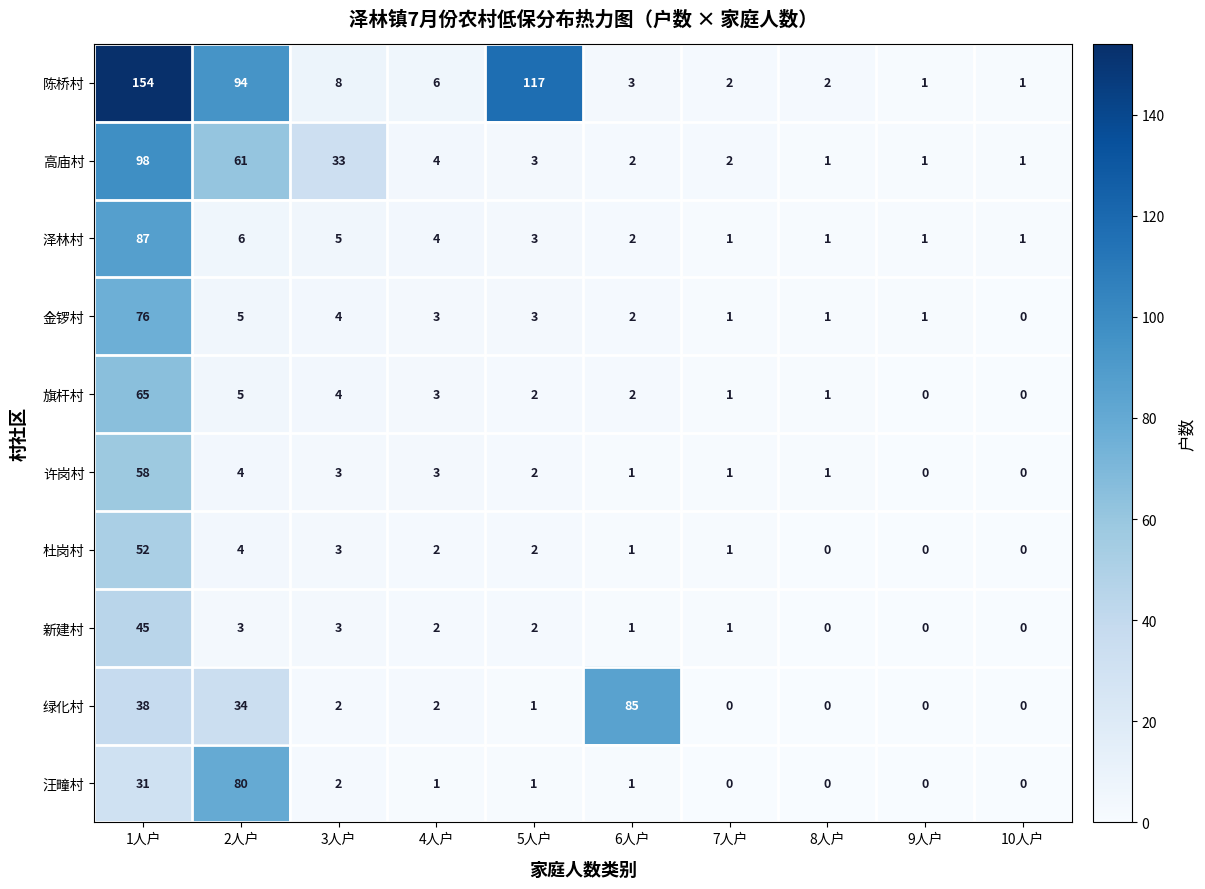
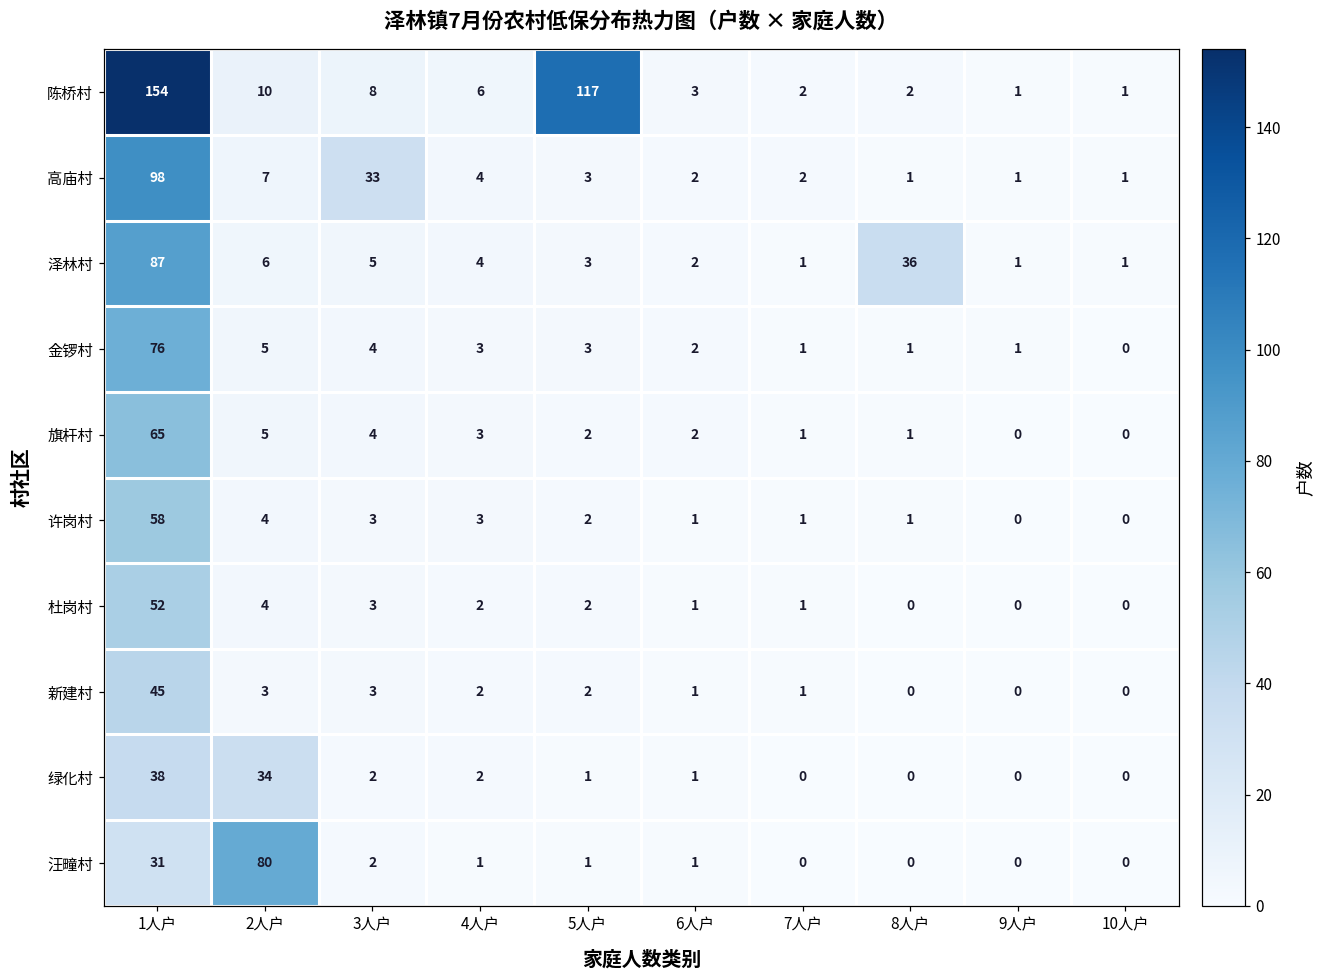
陈桥村, 2人户: 94 -> 10
高庙村, 2人户: 61 -> 7
泽林村, 8人户: 1 -> 36
绿化村, 6人户: 85 -> 1
